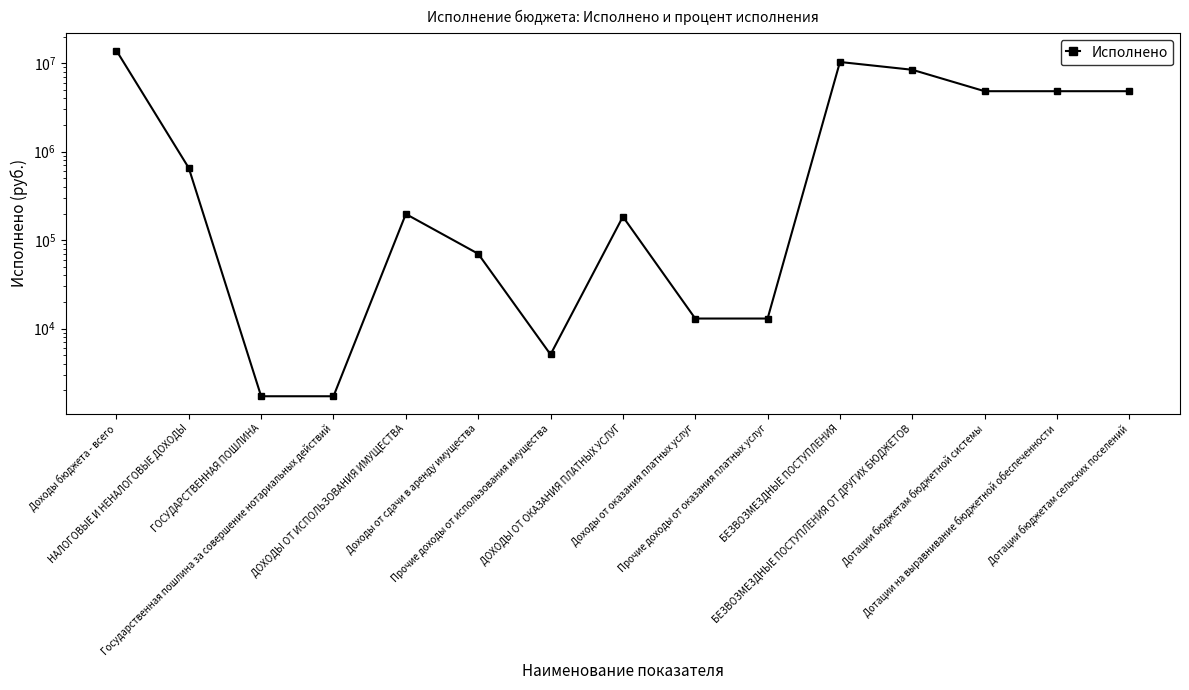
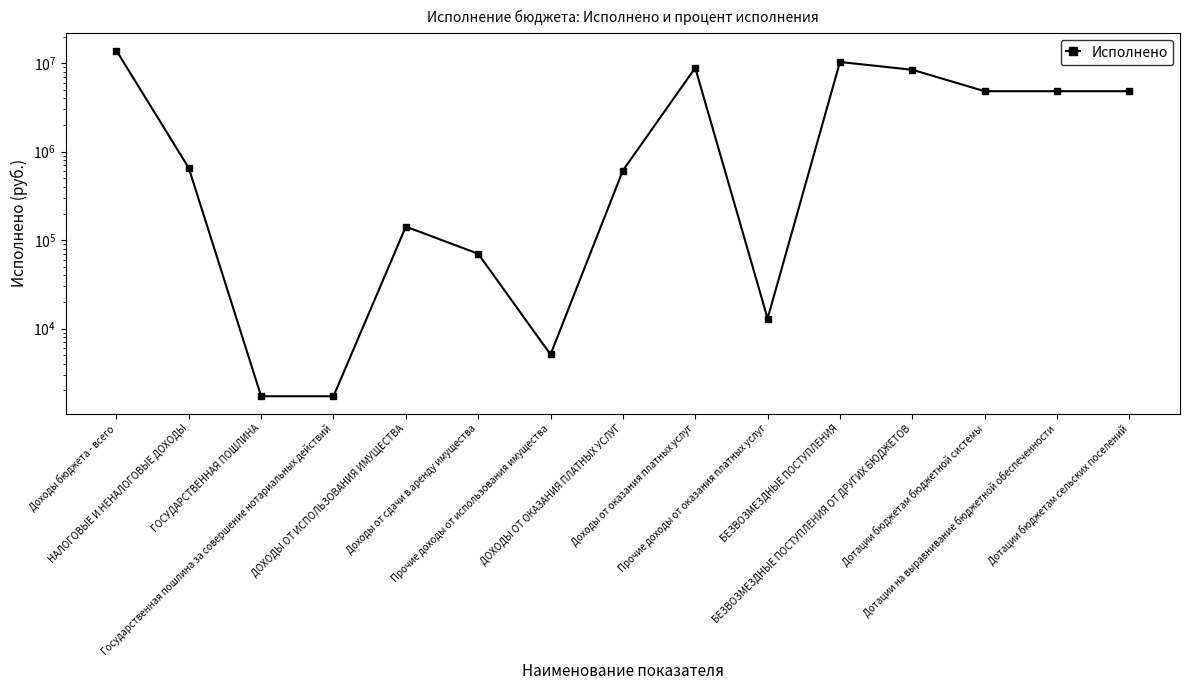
ДОХОДЫ ОТ ИСПОЛЬЗОВАНИЯ ИМУЩЕСТВА: 200000 -> 140000
ДОХОДЫ ОТ ОКАЗАНИЯ ПЛАТНЫХ УСЛУГ: 180000 -> 600000
Доходы от оказания платных услуг: 13000 -> 9000000
